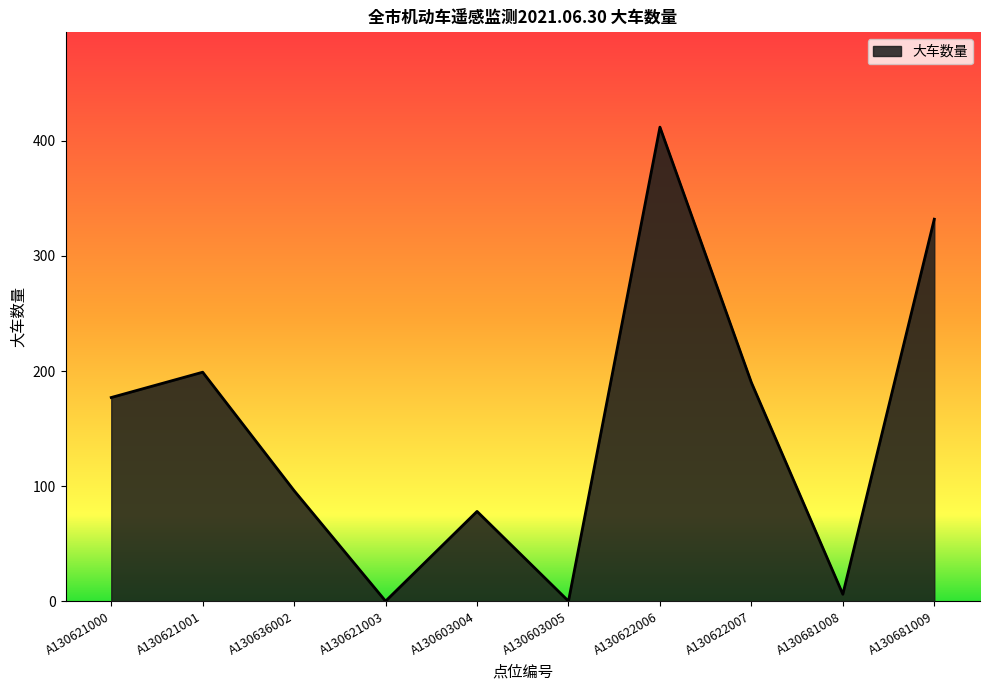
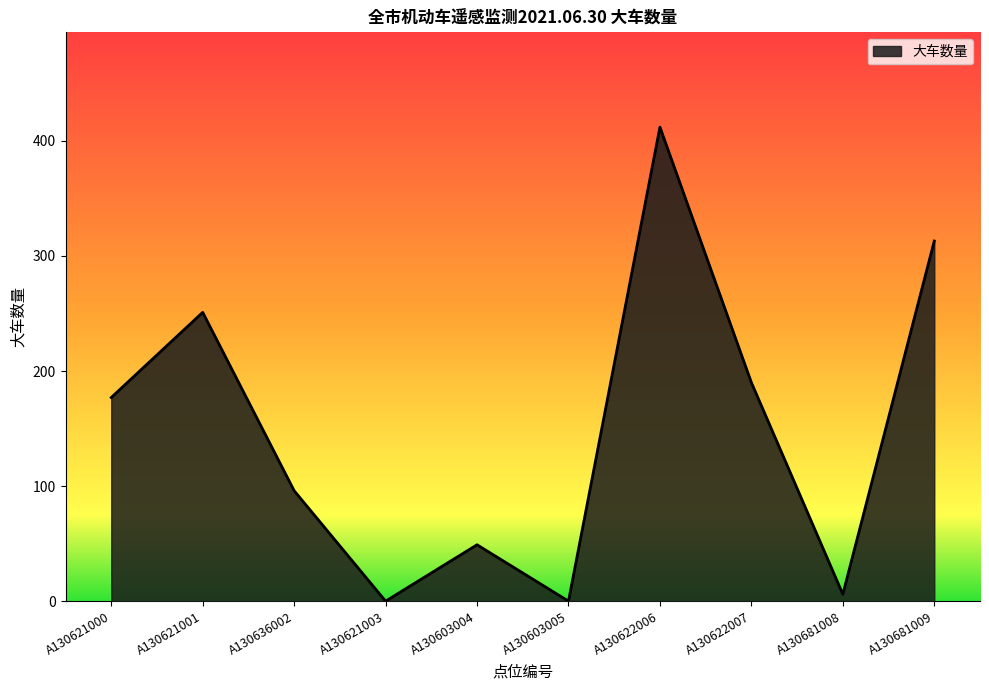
A130621001: 199 -> 251
A130603004: 78 -> 49
A130681009: 332 -> 313
